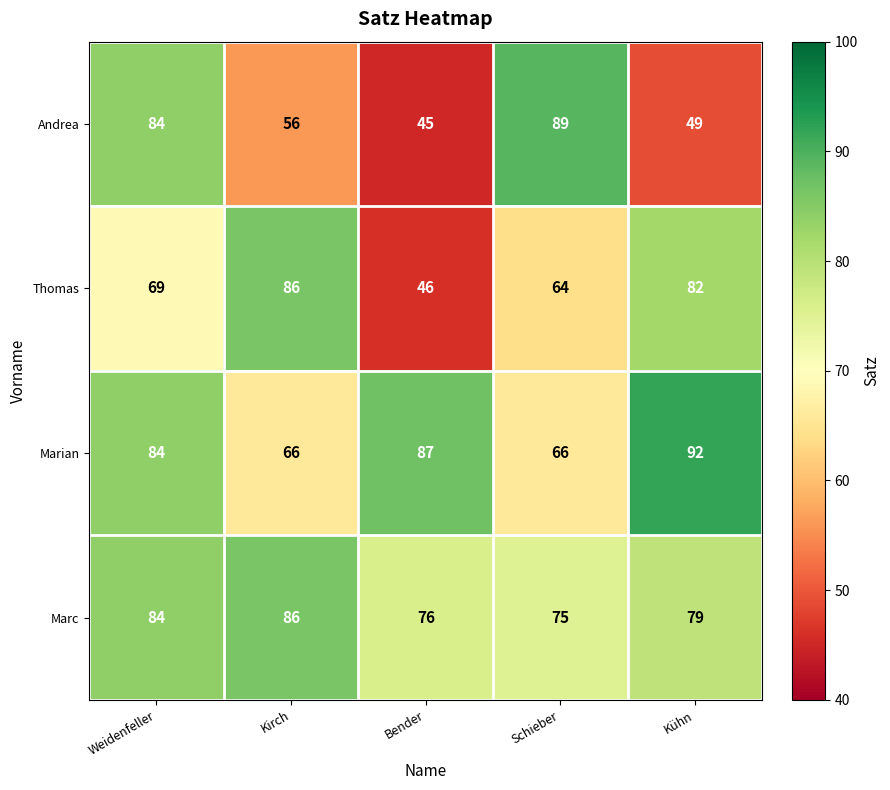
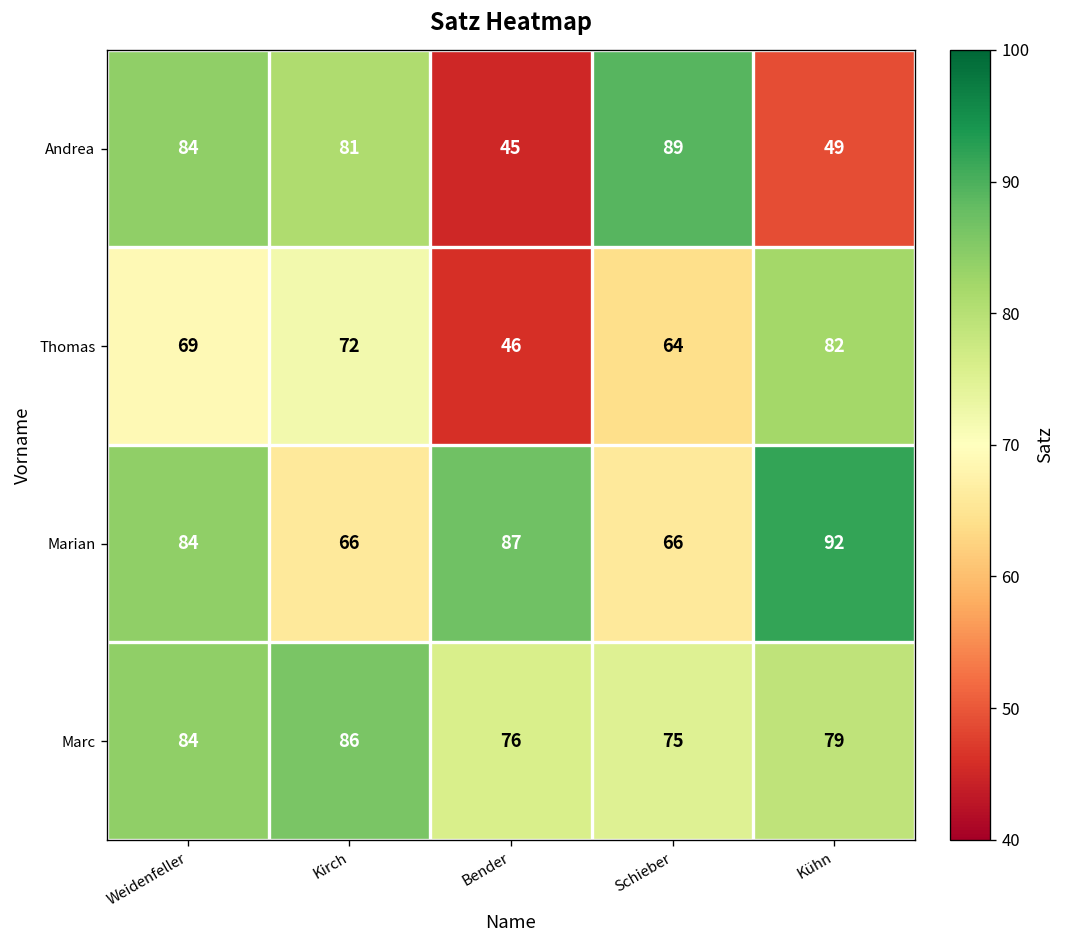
Andrea, Kirch: 56 -> 81
Thomas, Kirch: 86 -> 72
